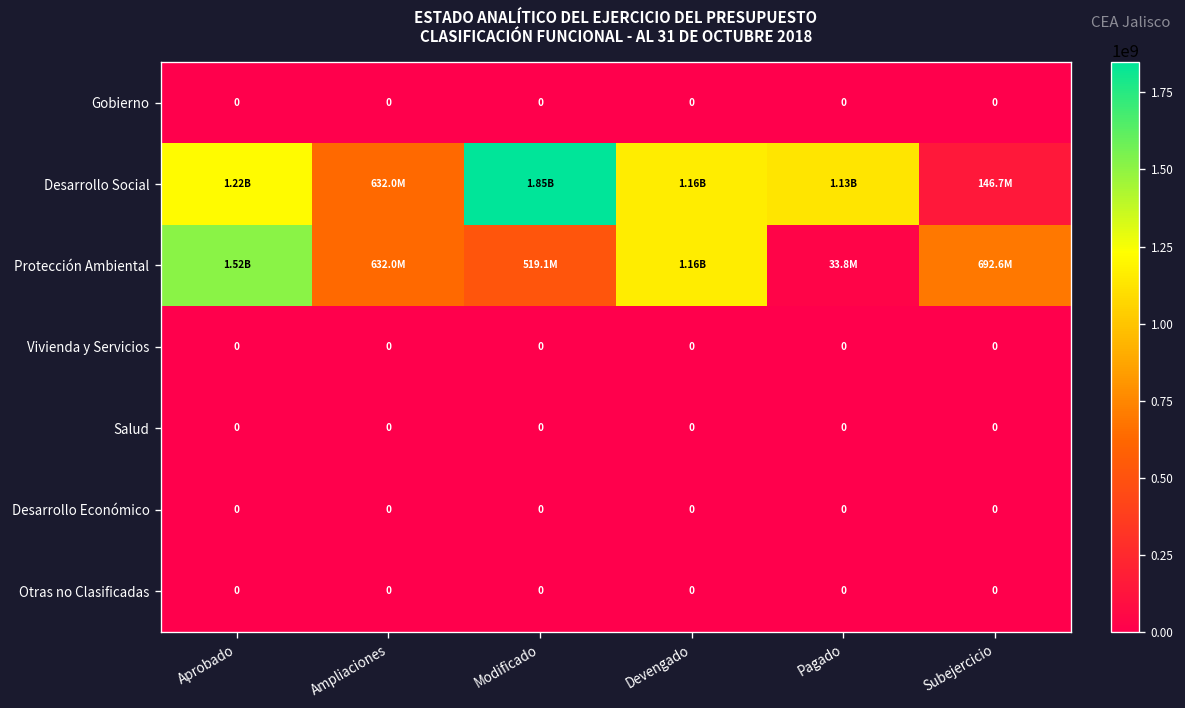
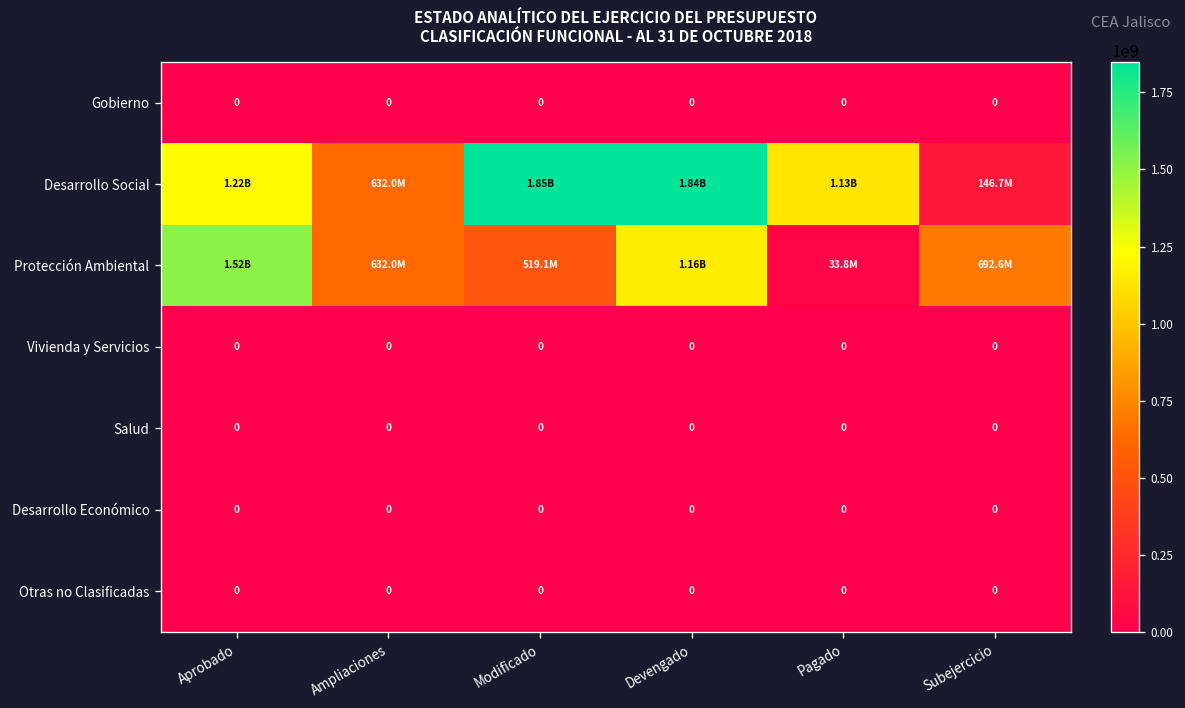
Desarrollo Social, Devengado: 1.16B -> 1.84B
